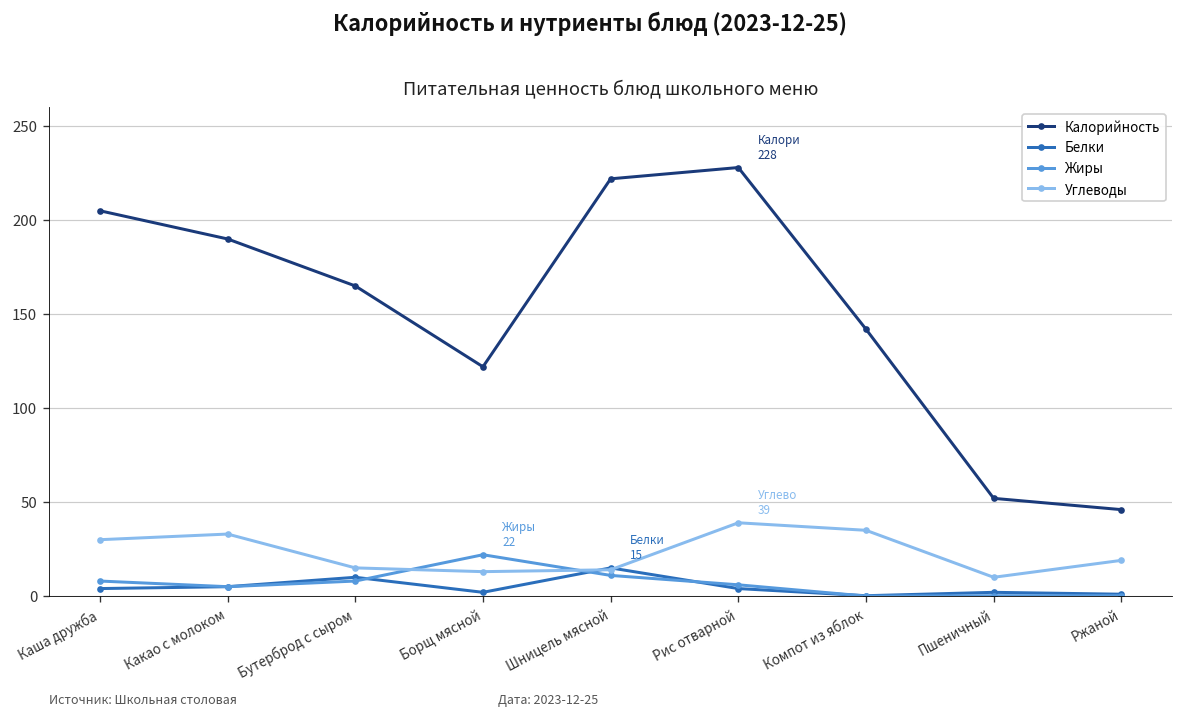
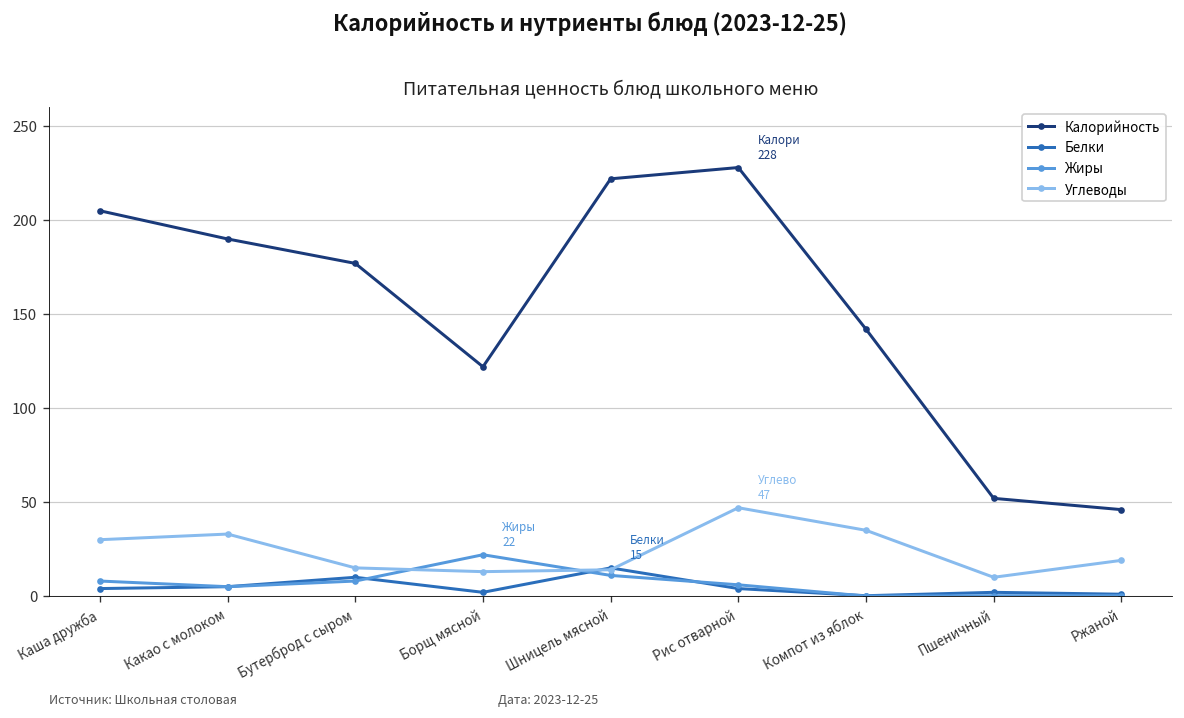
Калорийность, Бутерброд с сыром: 165 -> 177
Углеводы, Рис отварной: 39 -> 47
